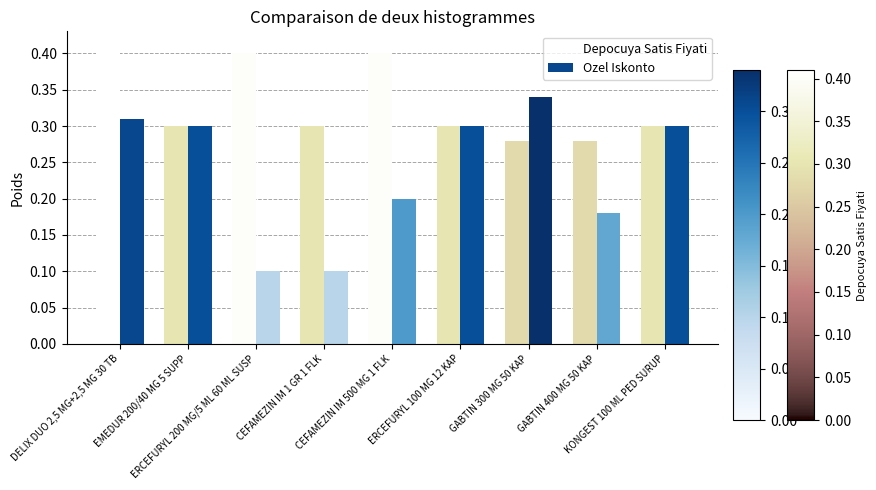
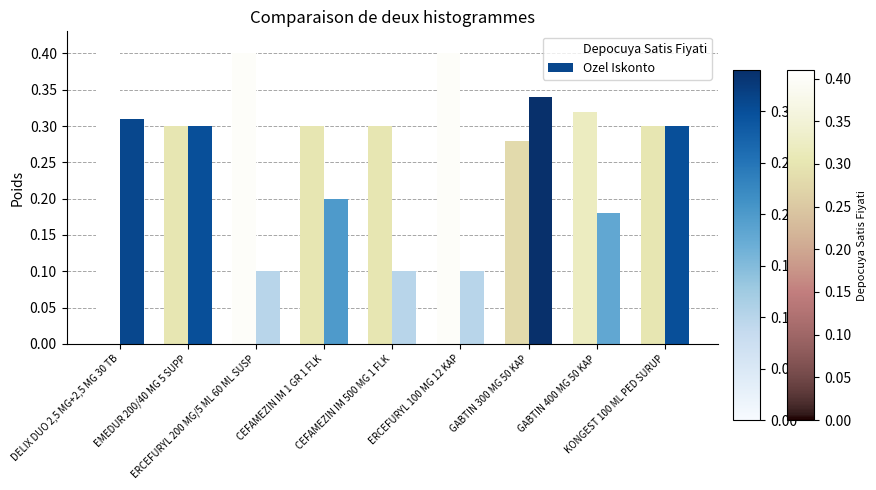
Ozel Iskonto, CEFAMEZIN IM 1 GR 1 FLK: 0.1 -> 0.2
Depocuya Satis Fiyati, CEFAMEZIN IM 500 MG 1 FLK: 0.4 -> 0.3
Ozel Iskonto, CEFAMEZIN IM 500 MG 1 FLK: 0.2 -> 0.1
Depocuya Satis Fiyati, ERCEFURYL 100 MG 12 KAP: 0.3 -> 0.4
Ozel Iskonto, ERCEFURYL 100 MG 12 KAP: 0.3 -> 0.1
Depocuya Satis Fiyati, GABTIN 400 MG 50 KAP: 0.28 -> 0.32
